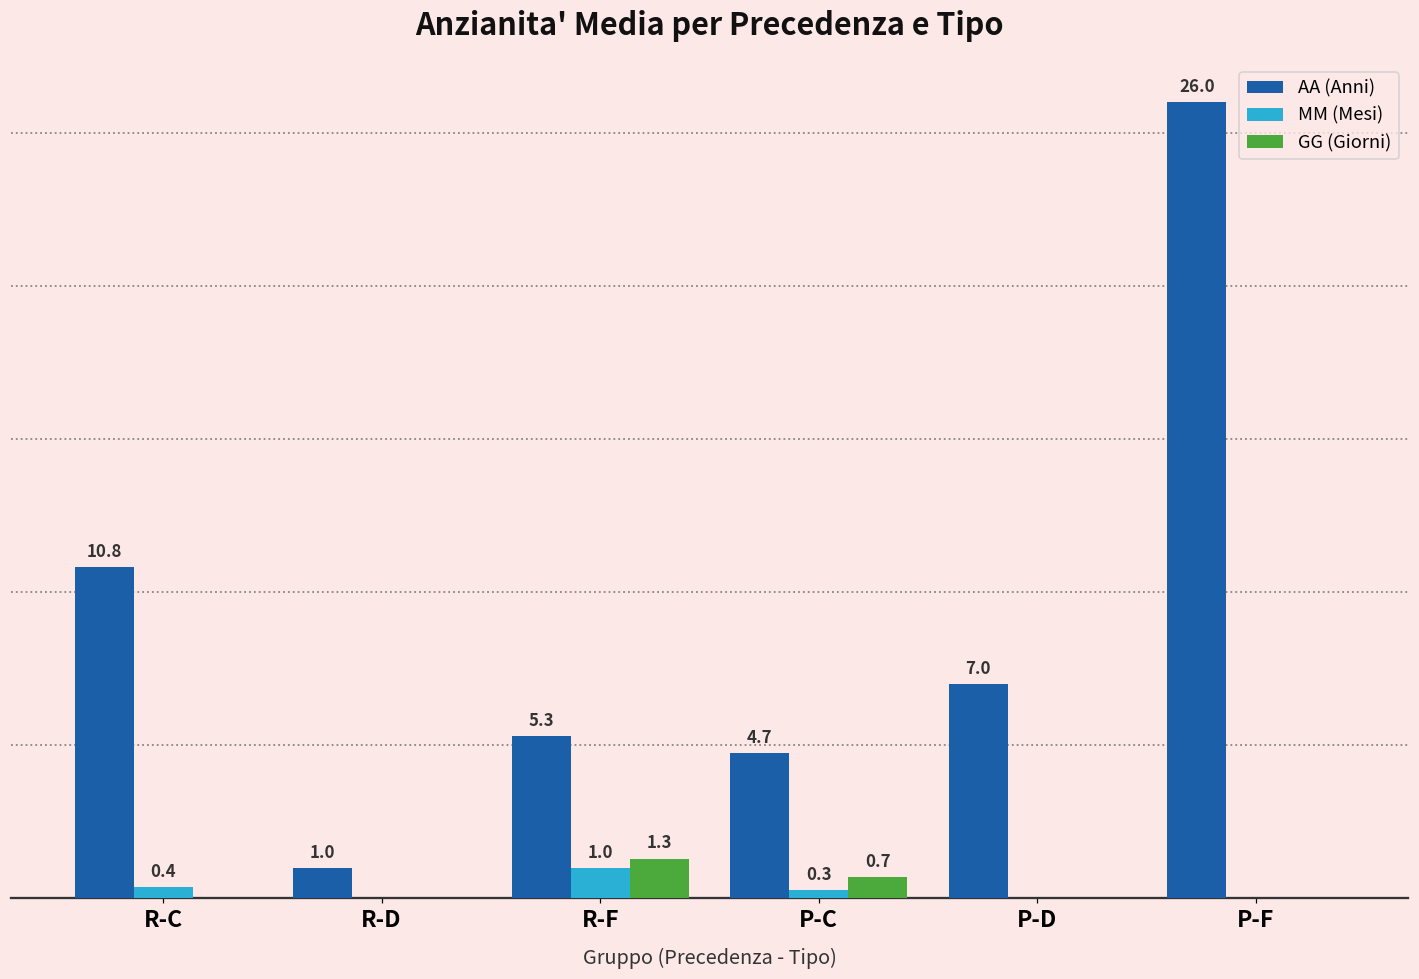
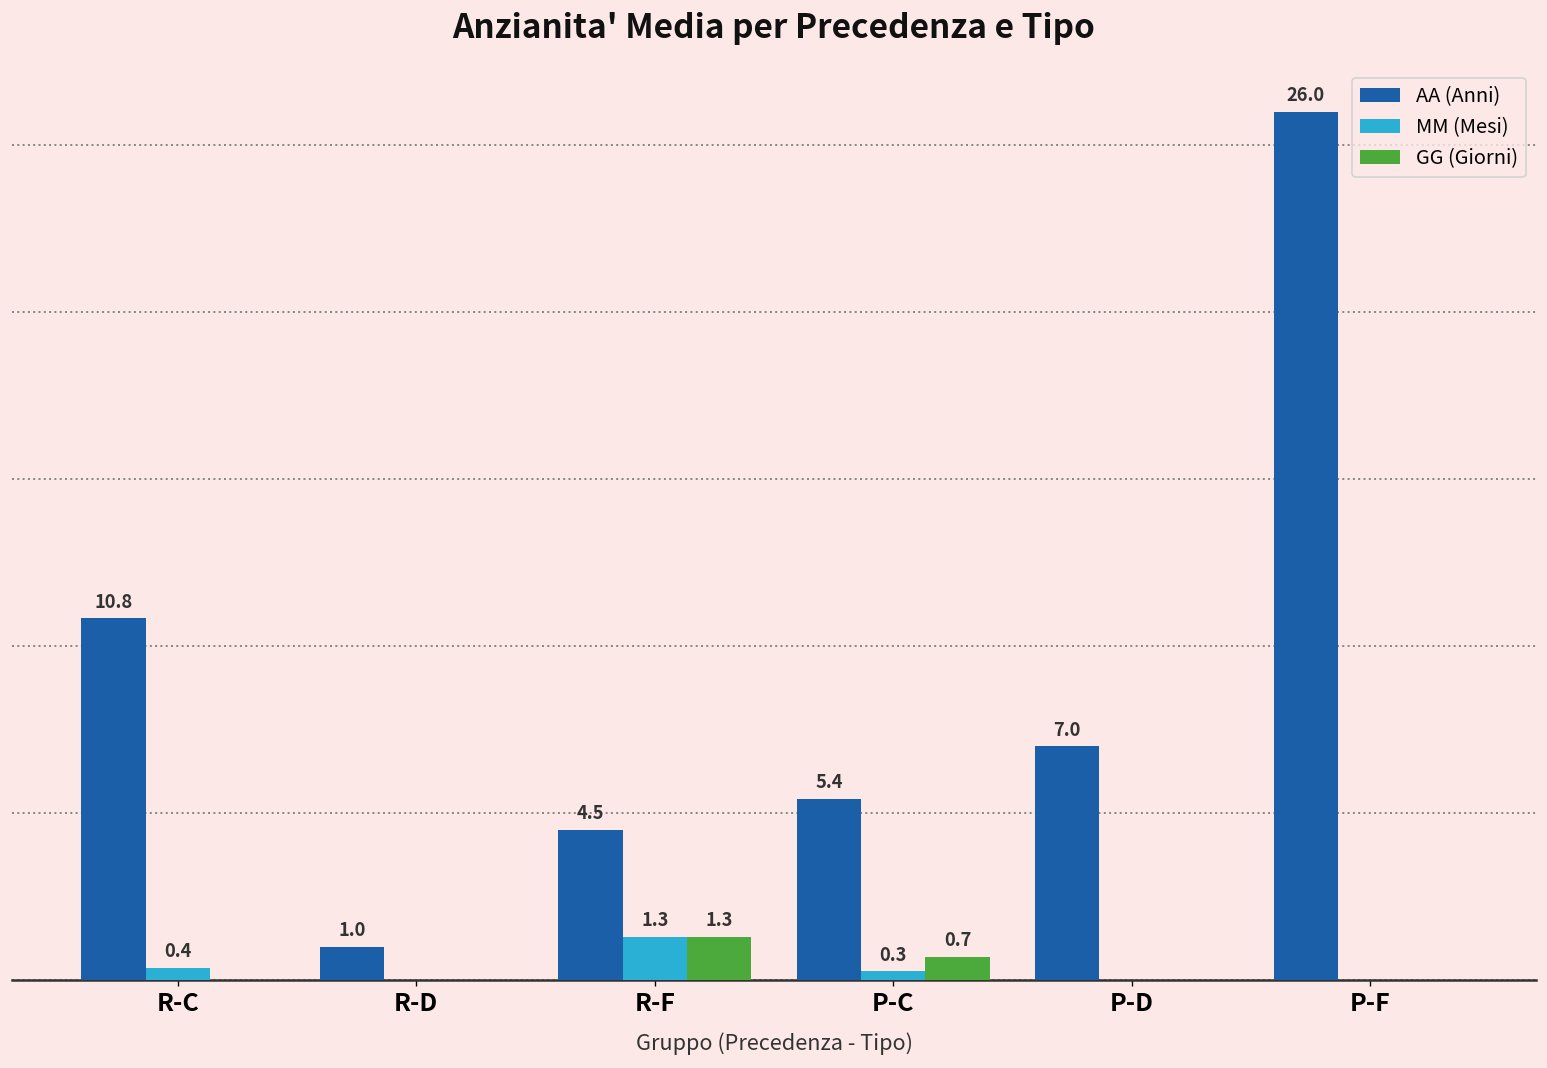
AA (Anni), R-F: 5.3 -> 4.5
MM (Mesi), R-F: 1.0 -> 1.3
AA (Anni), P-C: 4.7 -> 5.4
